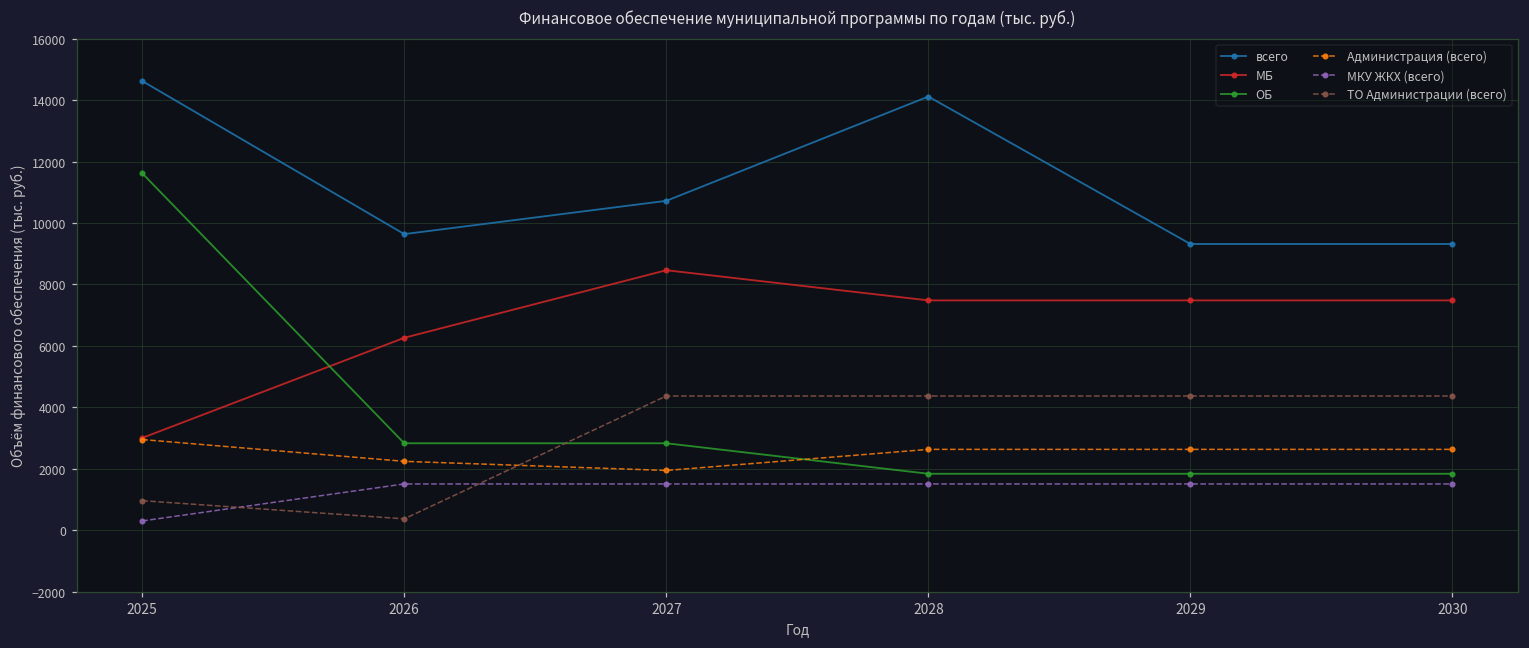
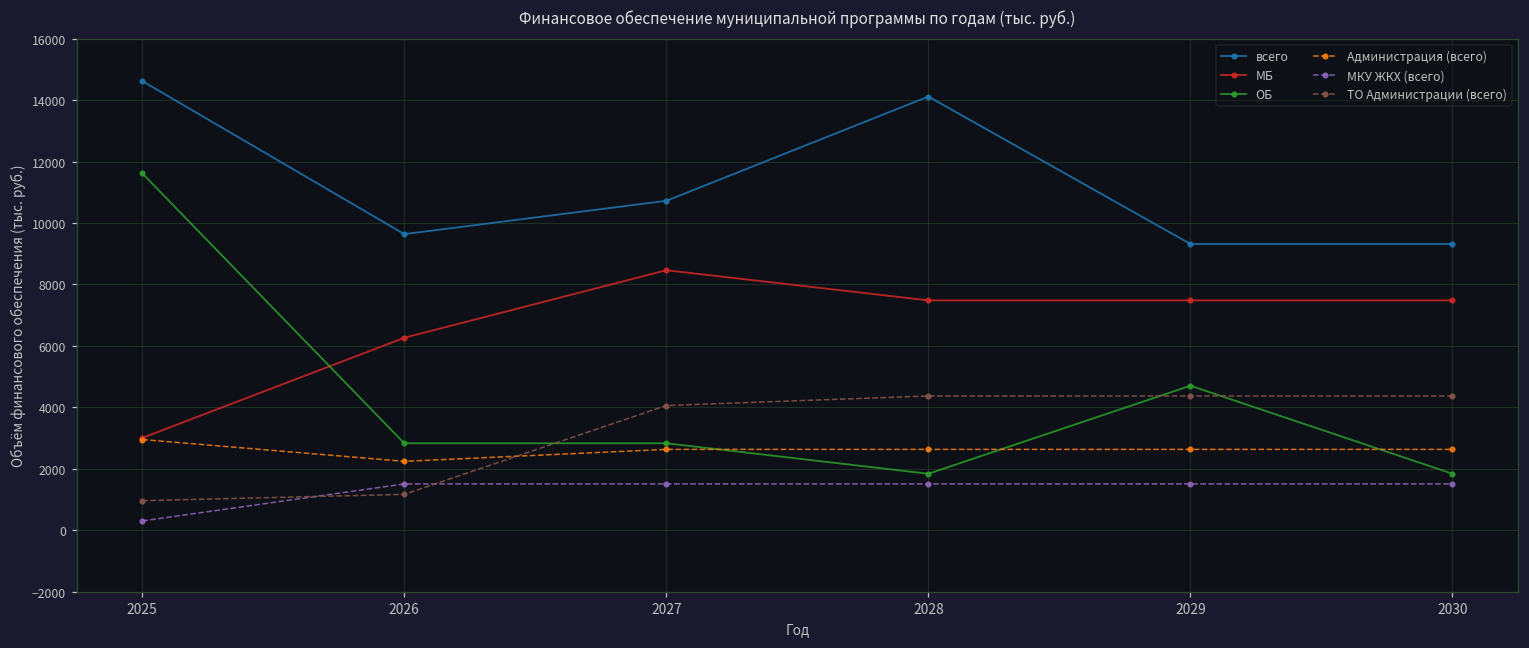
ТО Администрации (всего), 2026: 400 -> 1200
Администрация (всего), 2027: 1900 -> 2600
ТО Администрации (всего), 2027: 4400 -> 4100
ОБ, 2029: 1800 -> 4700
